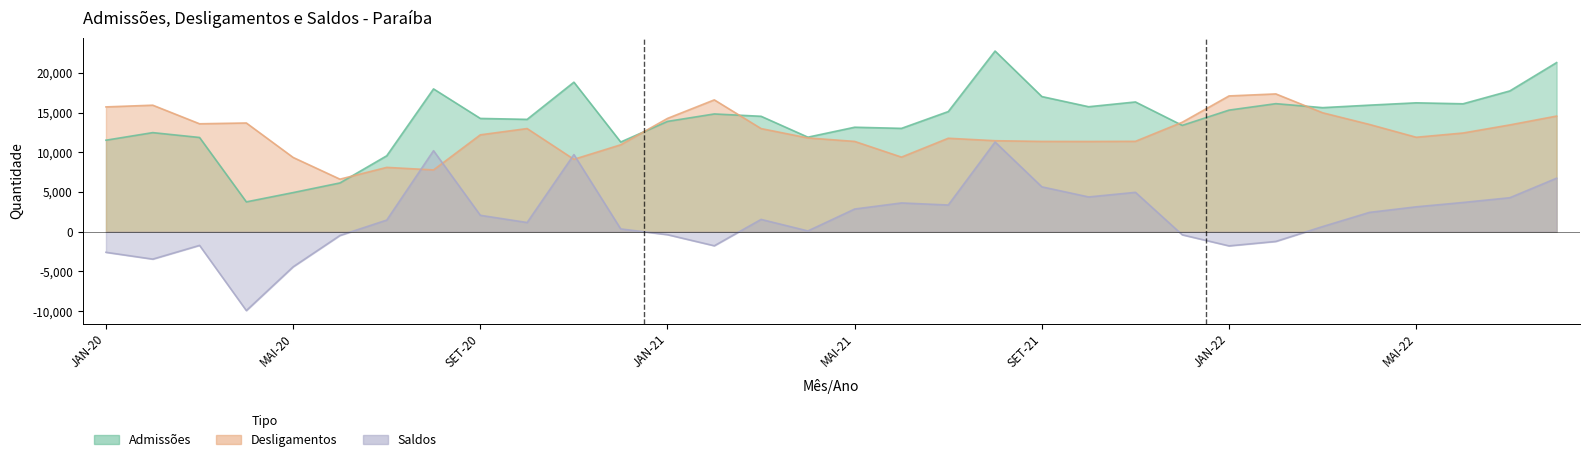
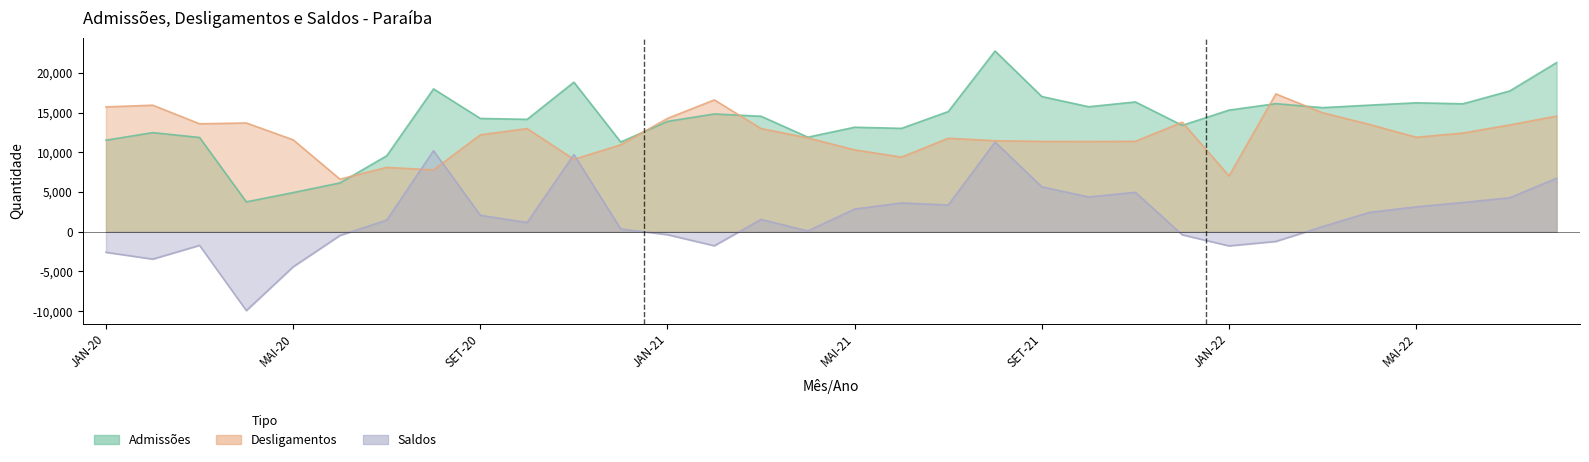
Desligamentos, MAI-20: 9,000 -> 12,000
Desligamentos, MAI-21: 11,000 -> 10,000
Desligamentos, JAN-22: 17,000 -> 7,000
